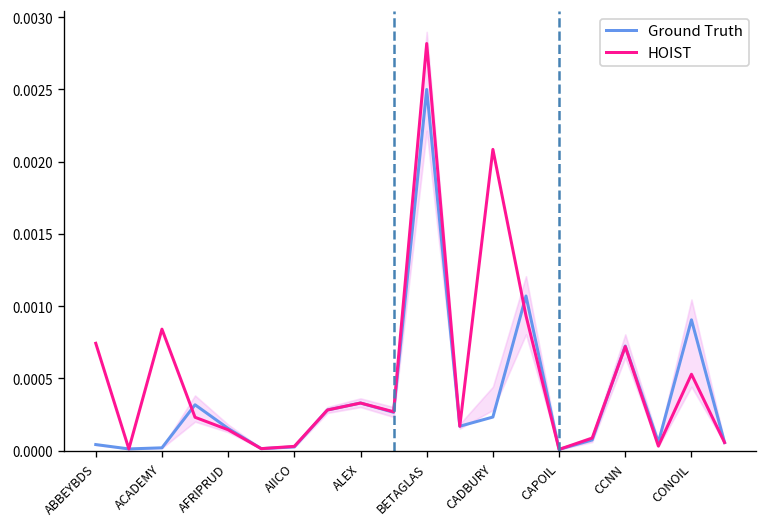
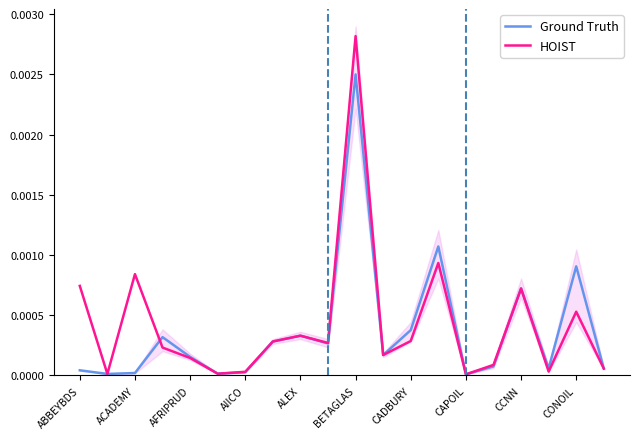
Ground Truth, CADBURY: 0.00023 -> 0.00038
HOIST, CADBURY: 0.00209 -> 0.00029
